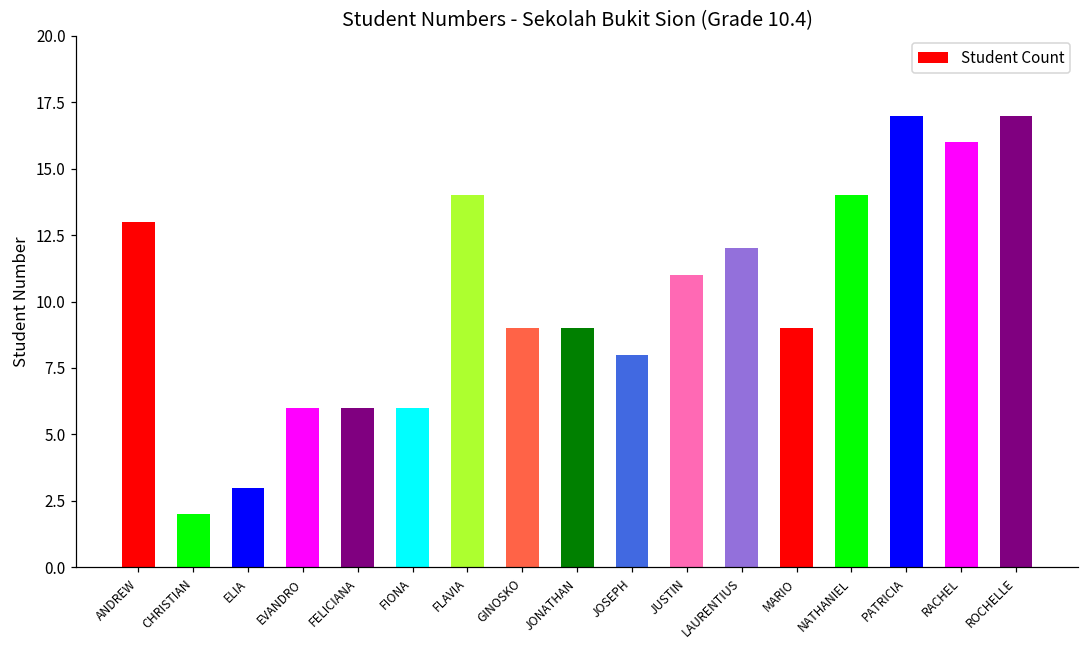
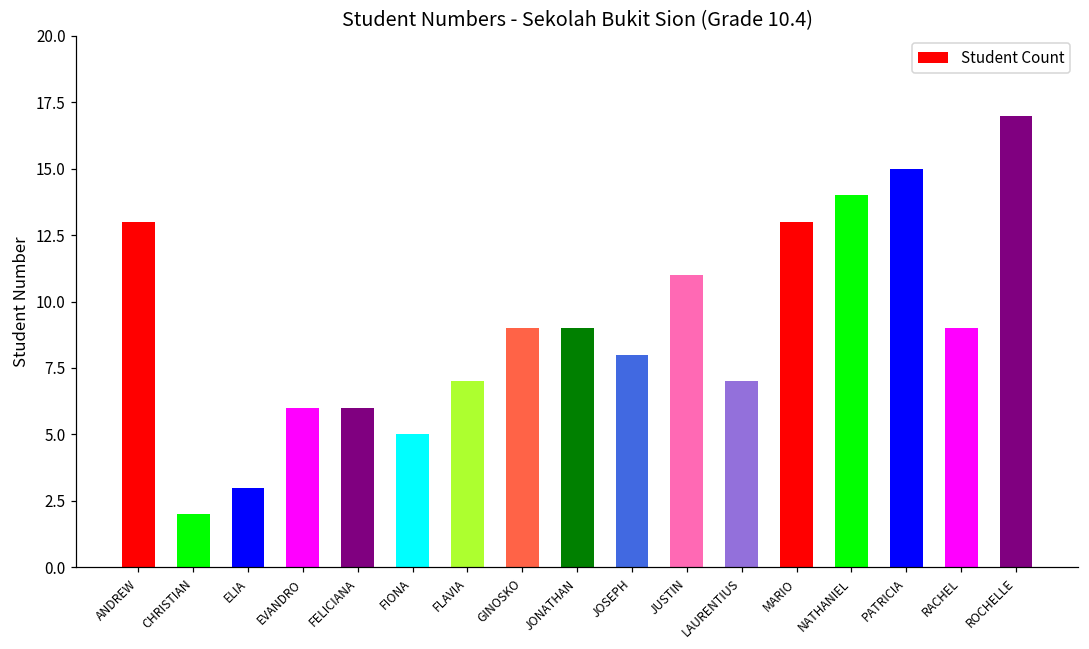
FIONA: 6 -> 5
FLAVIA: 14 -> 7
LAURENTIUS: 12 -> 7
MARIO: 9 -> 13
PATRICIA: 17 -> 15
RACHEL: 16 -> 9
